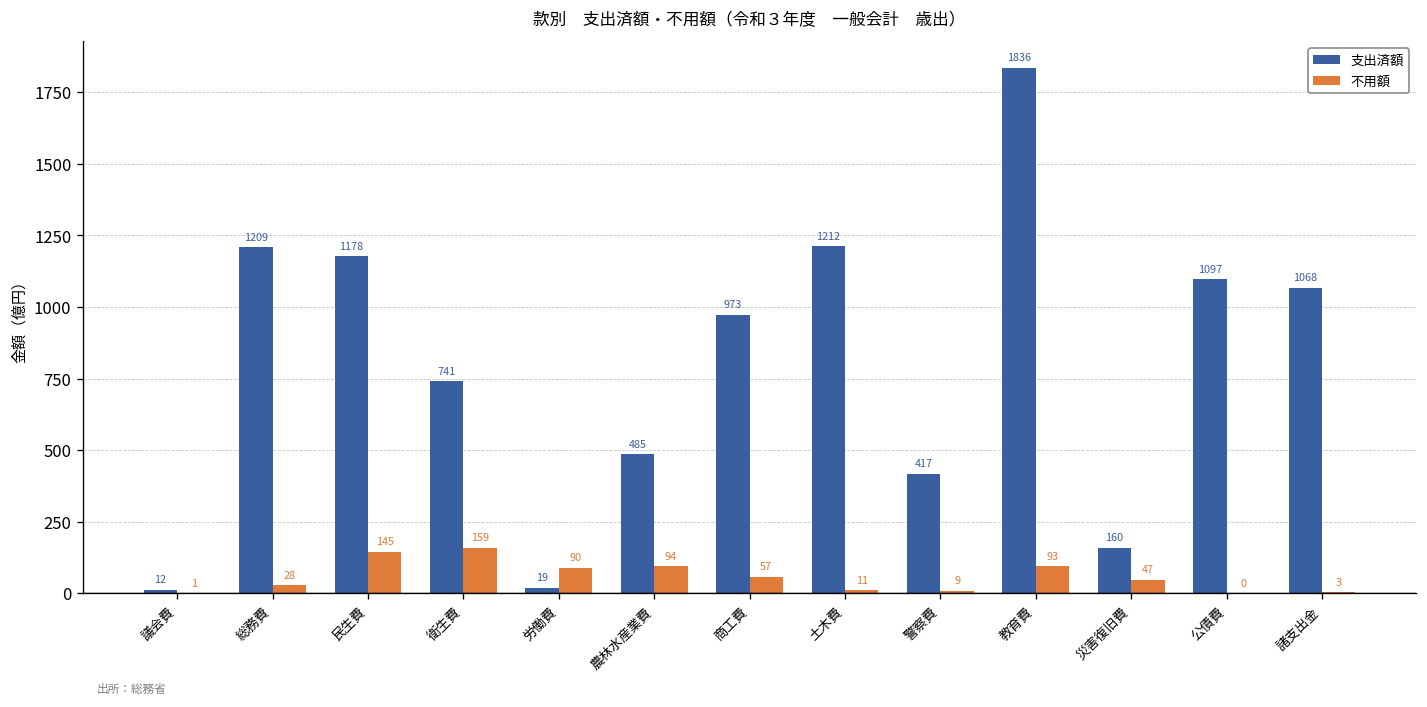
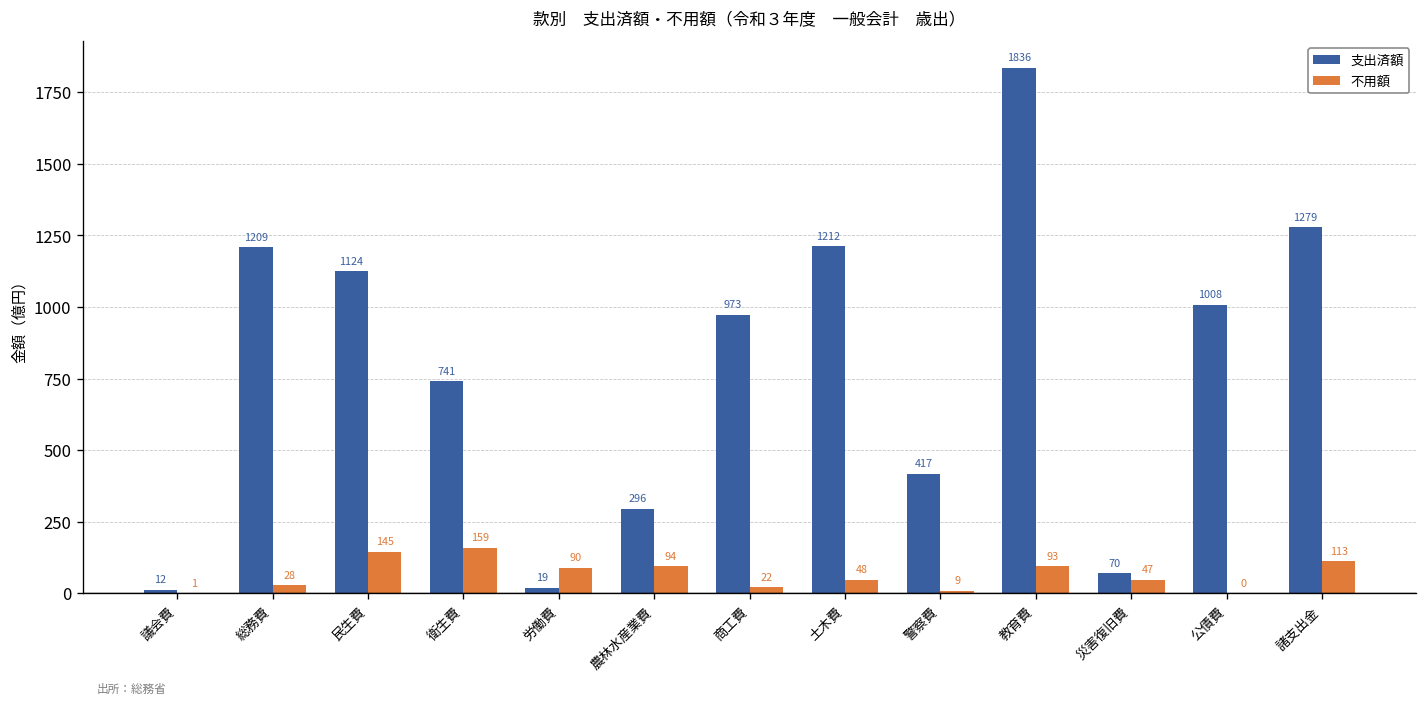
支出済額, 民生費: 1178 -> 1124
支出済額, 農林水産業費: 485 -> 296
不用額, 商工費: 57 -> 22
不用額, 土木費: 11 -> 48
支出済額, 災害復旧費: 160 -> 70
支出済額, 公債費: 1097 -> 1008
支出済額, 諸支出金: 1068 -> 1279
不用額, 諸支出金: 3 -> 113
